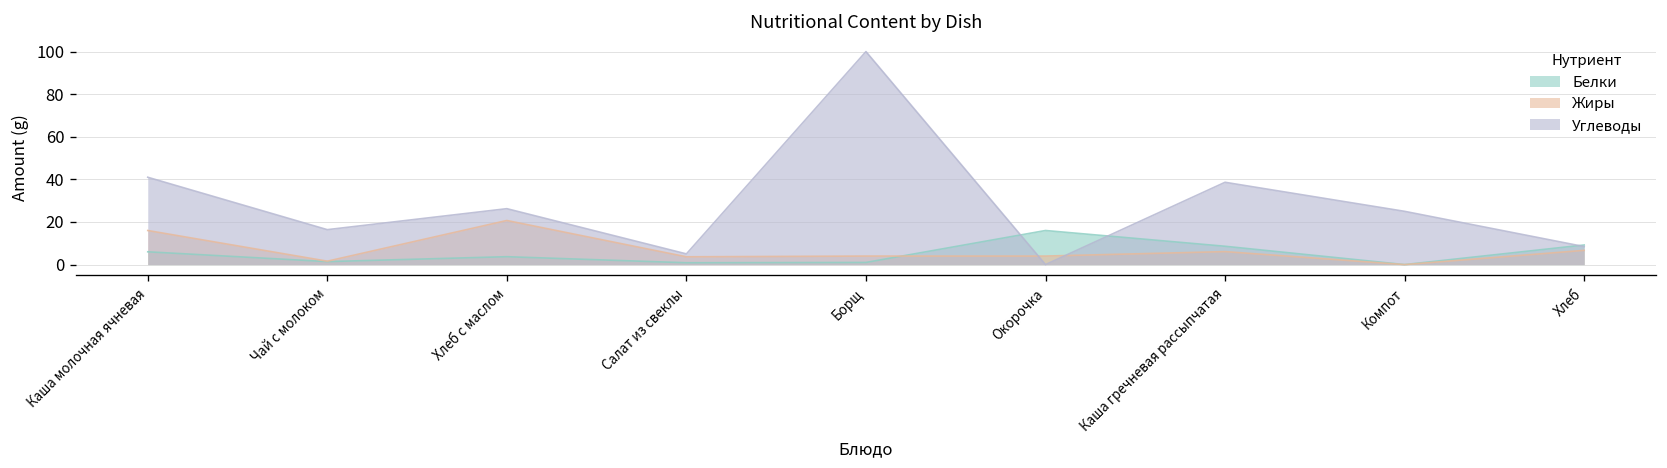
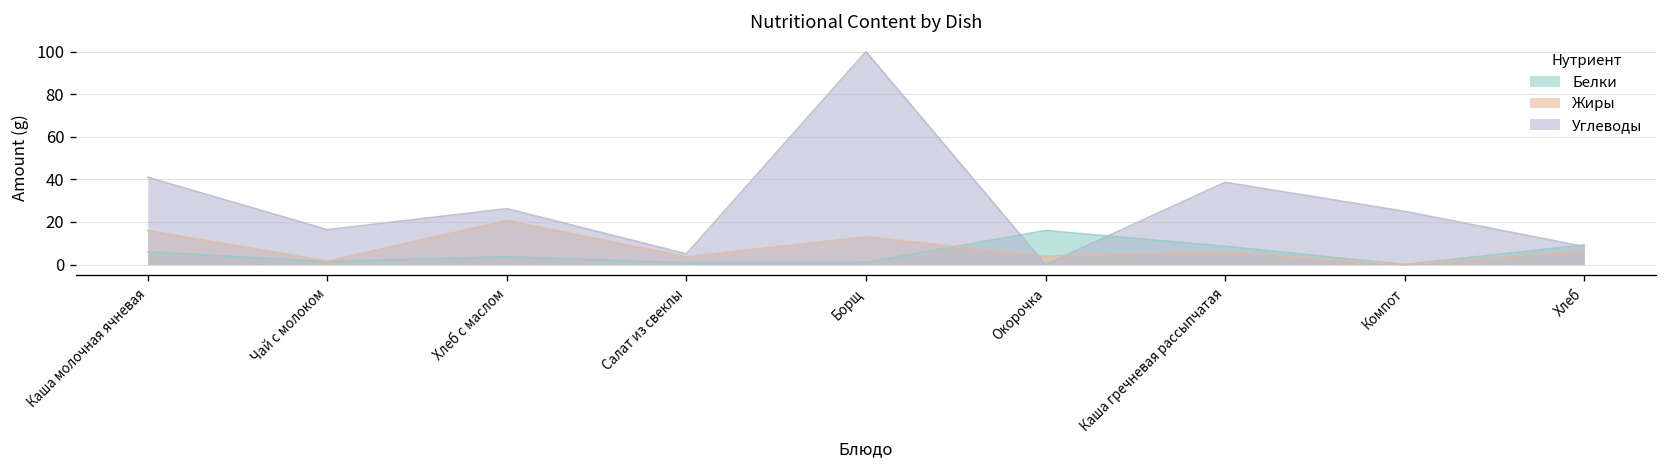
Жиры, Борщ: 4 -> 13
